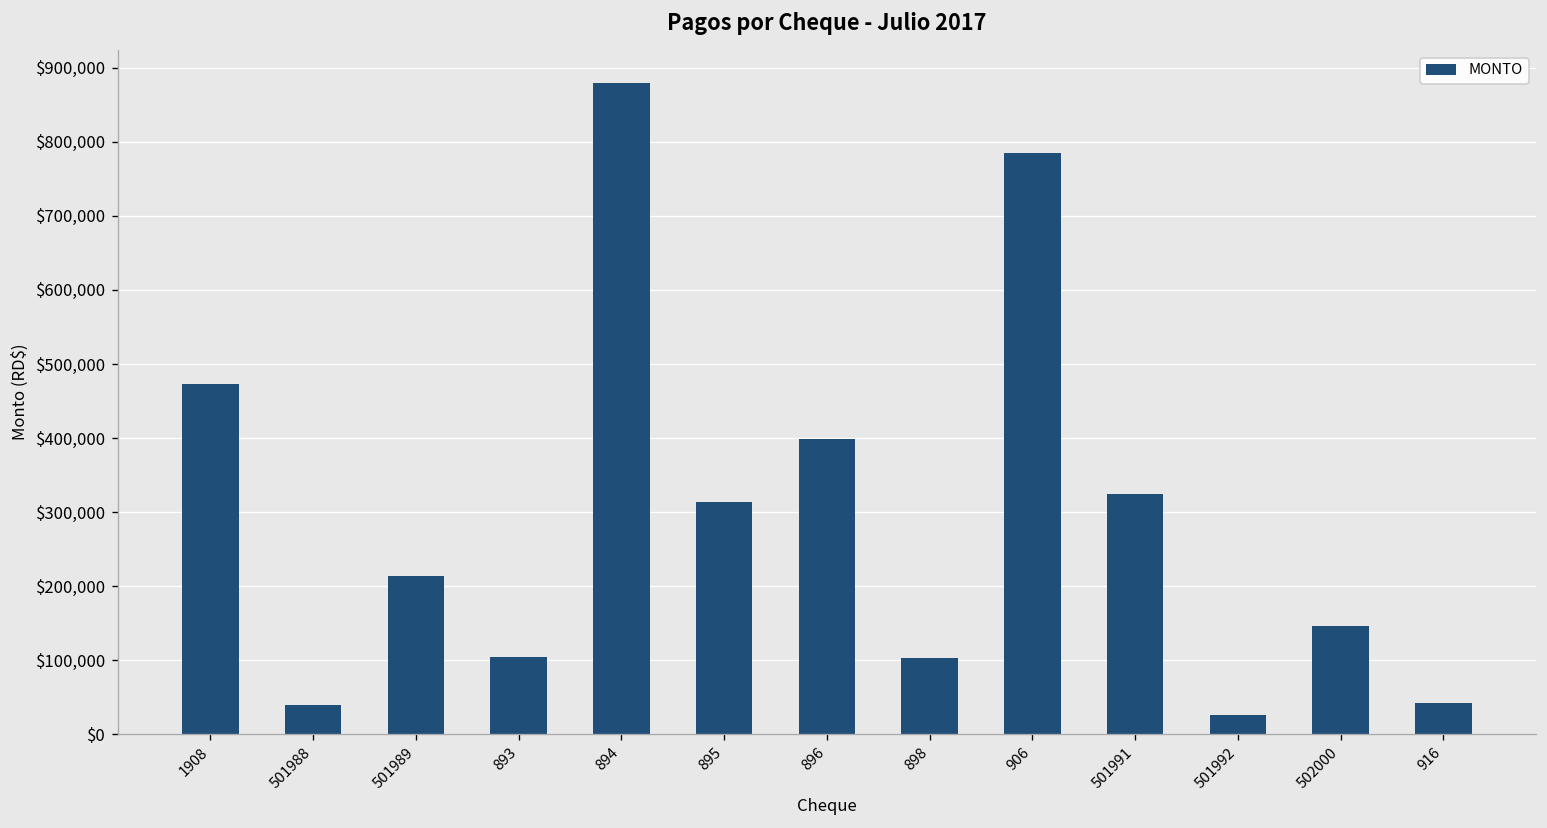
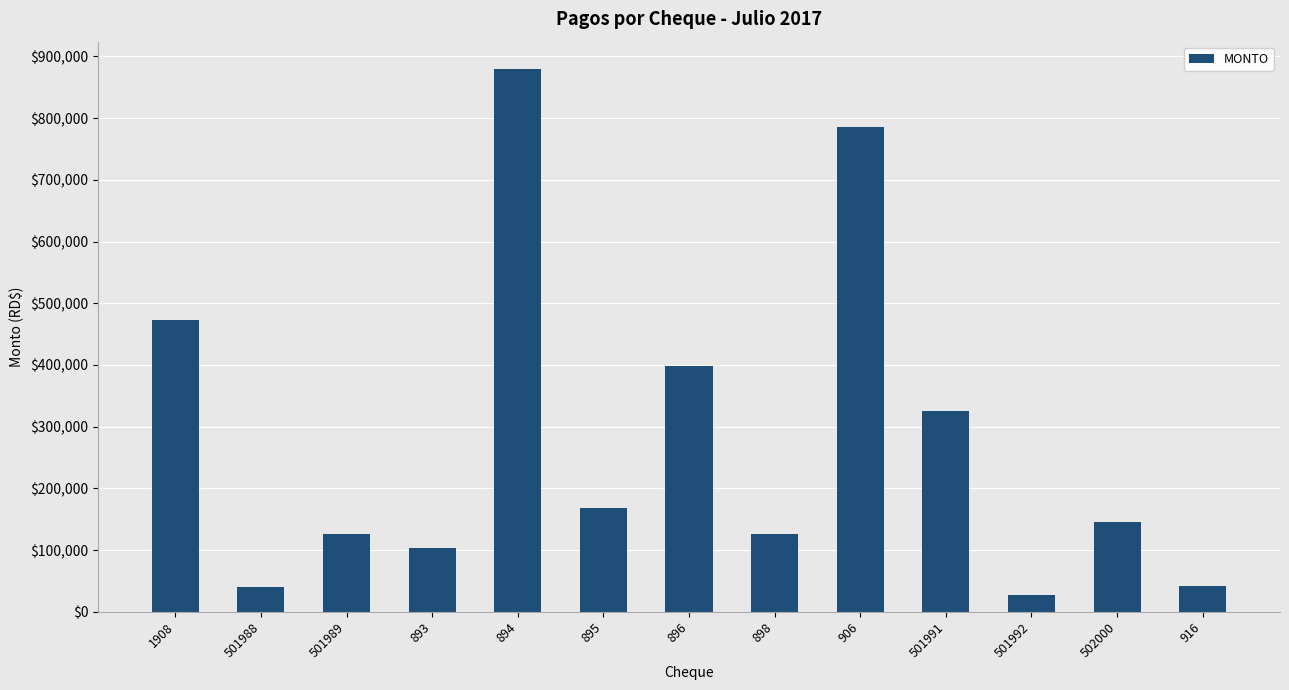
501989: $210,000 -> $130,000
895: $310,000 -> $170,000
898: $100,000 -> $130,000
